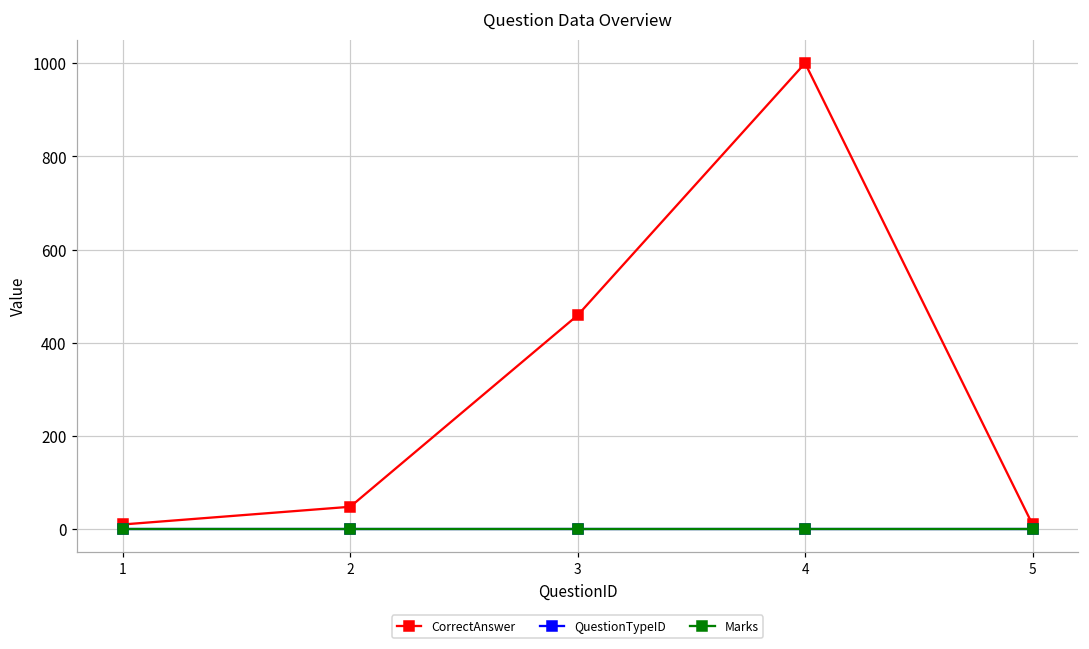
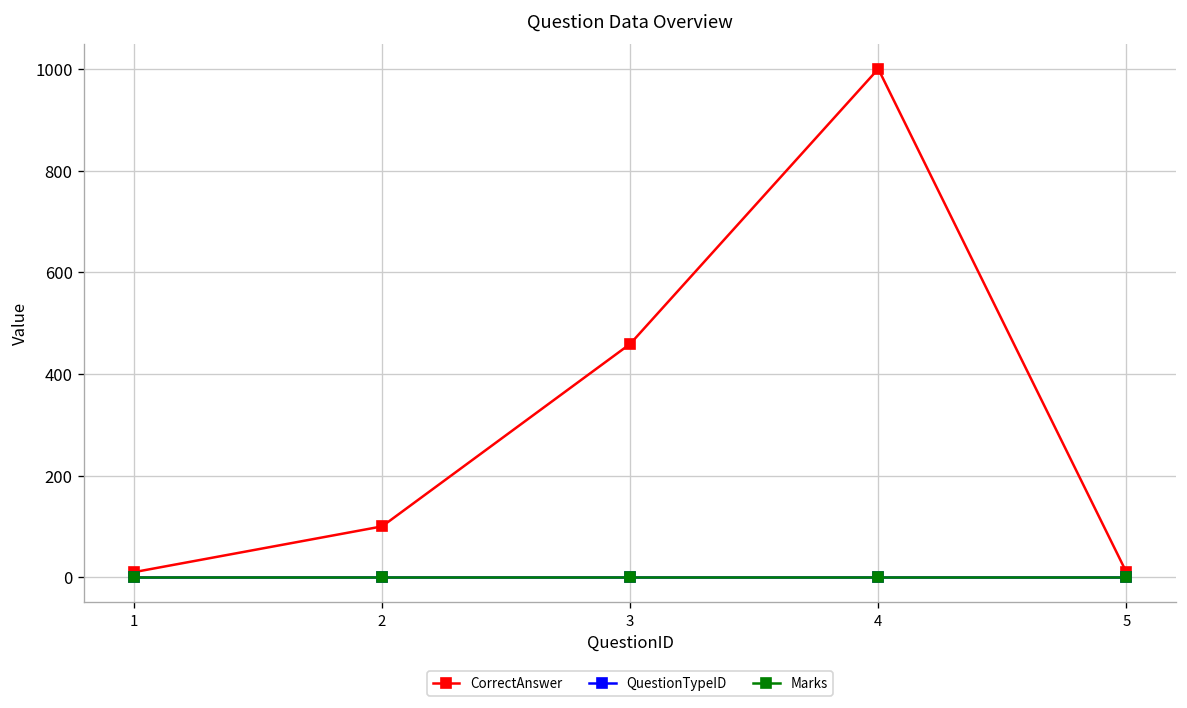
CorrectAnswer, 2: 50 -> 100
